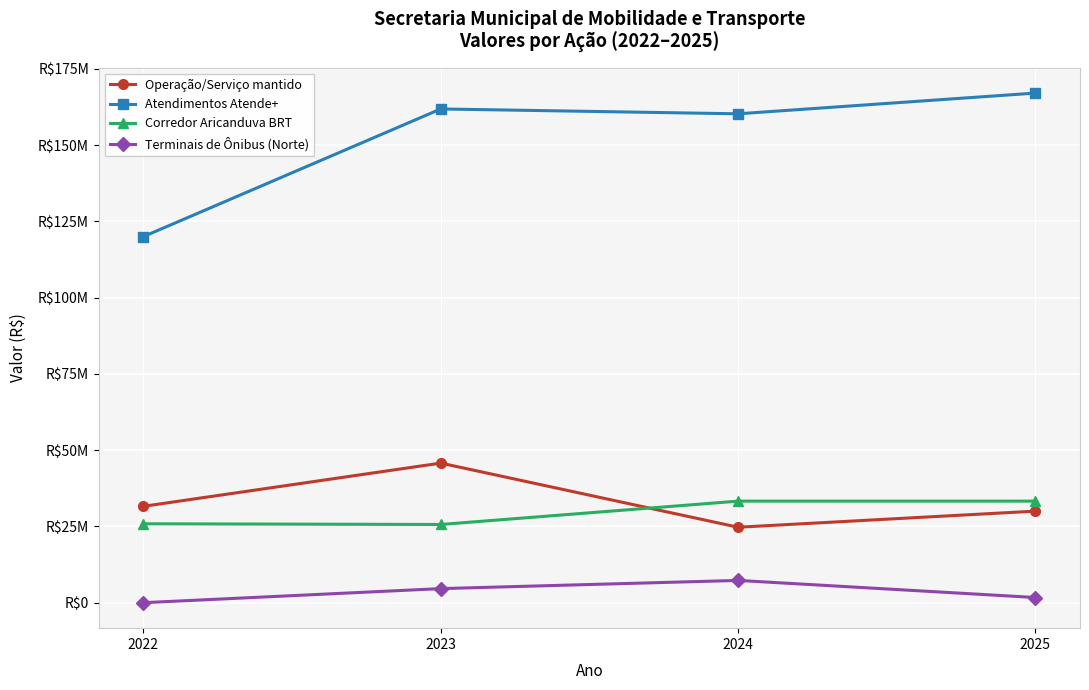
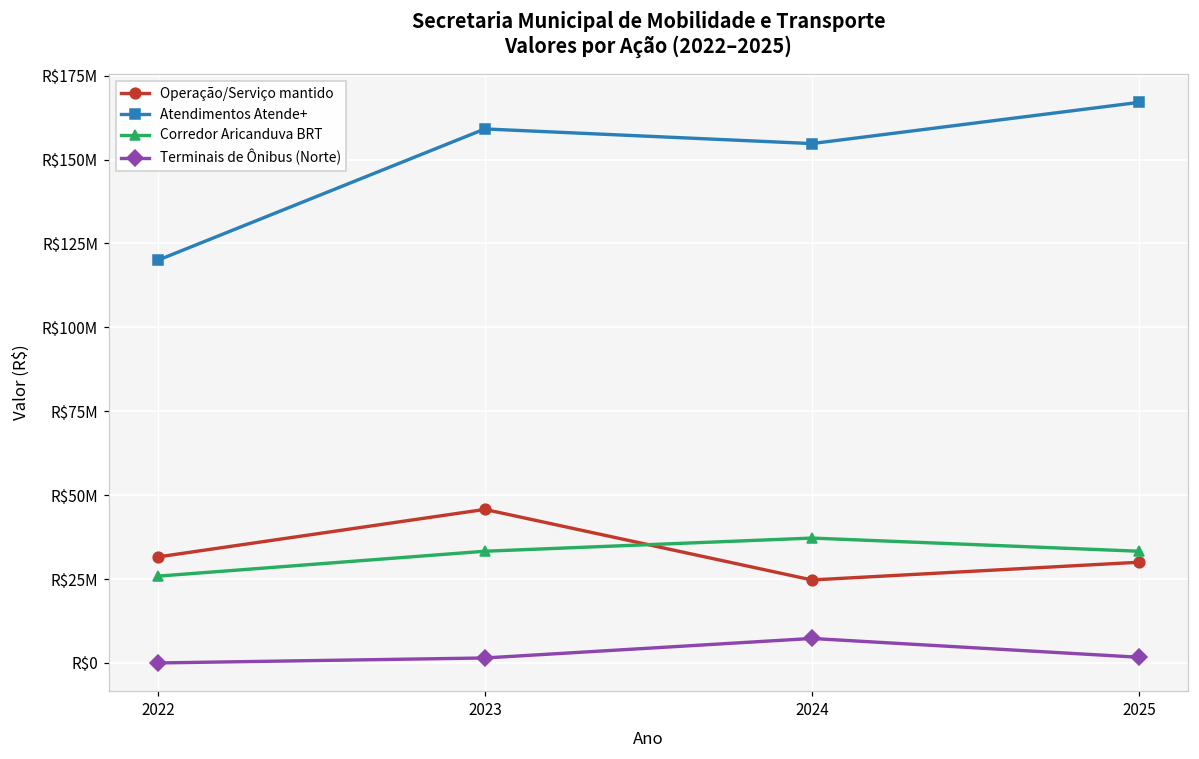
Atendimentos Atende+, 2023: R$162000000 -> R$159000000
Corredor Aricanduva BRT, 2023: R$26000000 -> R$33000000
Terminais de Ônibus (Norte), 2023: R$5000000 -> R$1000000
Atendimentos Atende+, 2024: R$160000000 -> R$155000000
Corredor Aricanduva BRT, 2024: R$33000000 -> R$37000000
